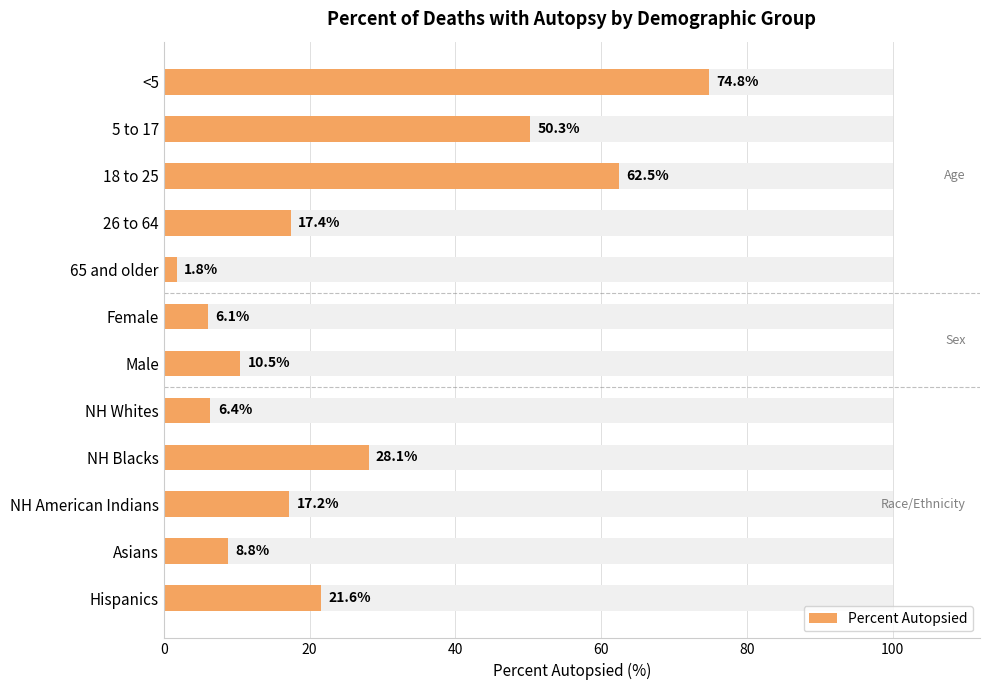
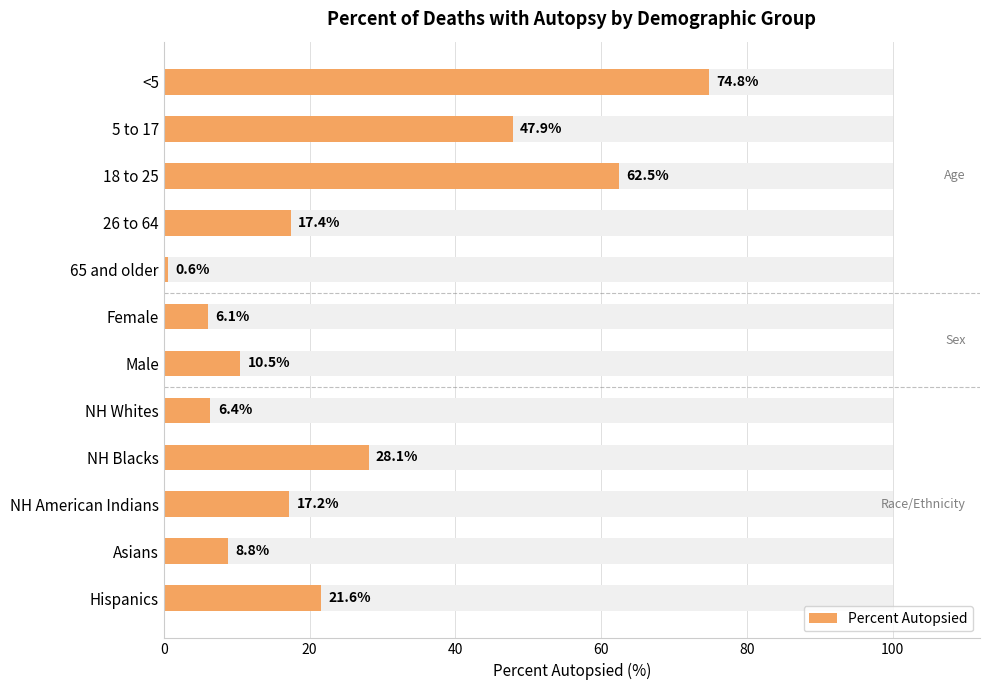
Percent Autopsied, 5 to 17: 50.3% -> 47.9%
Percent Autopsied, 65 and older: 1.8% -> 0.6%
